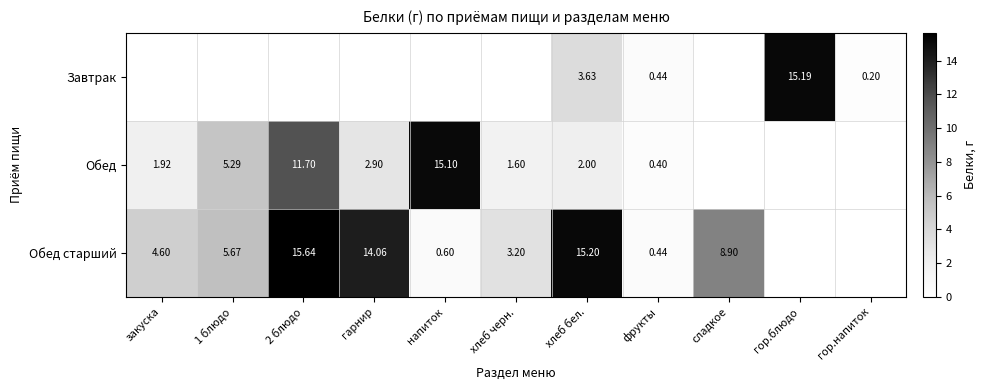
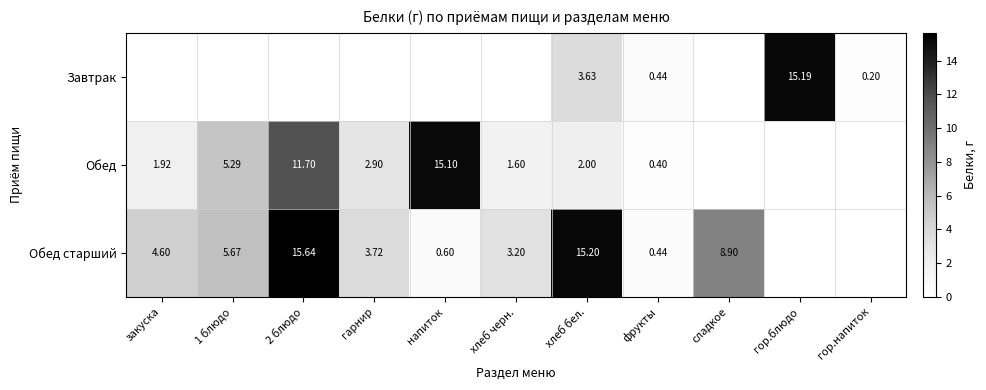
Обед старший, гарнир: 14.06 -> 3.72
